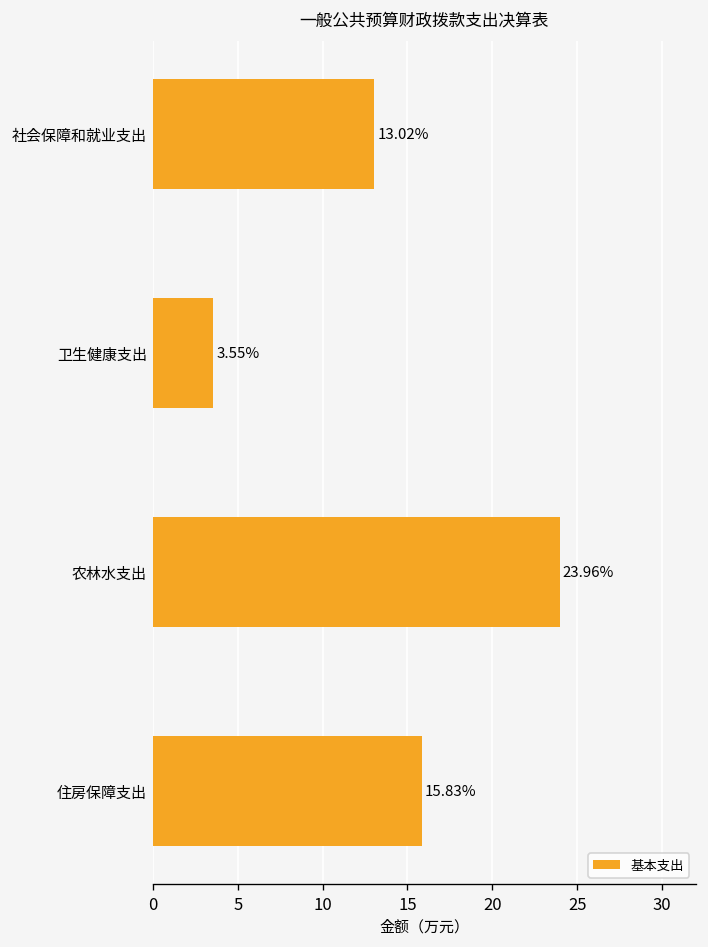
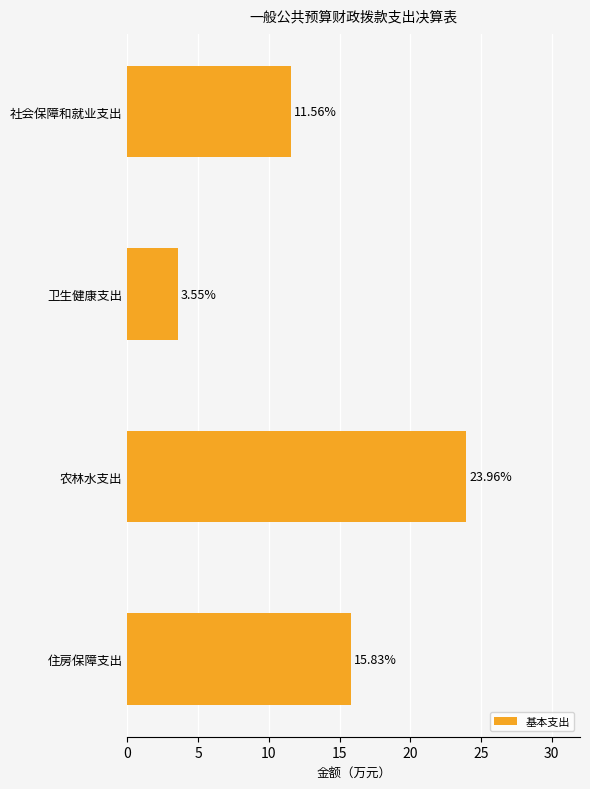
社会保障和就业支出: 13.02% -> 11.56%
